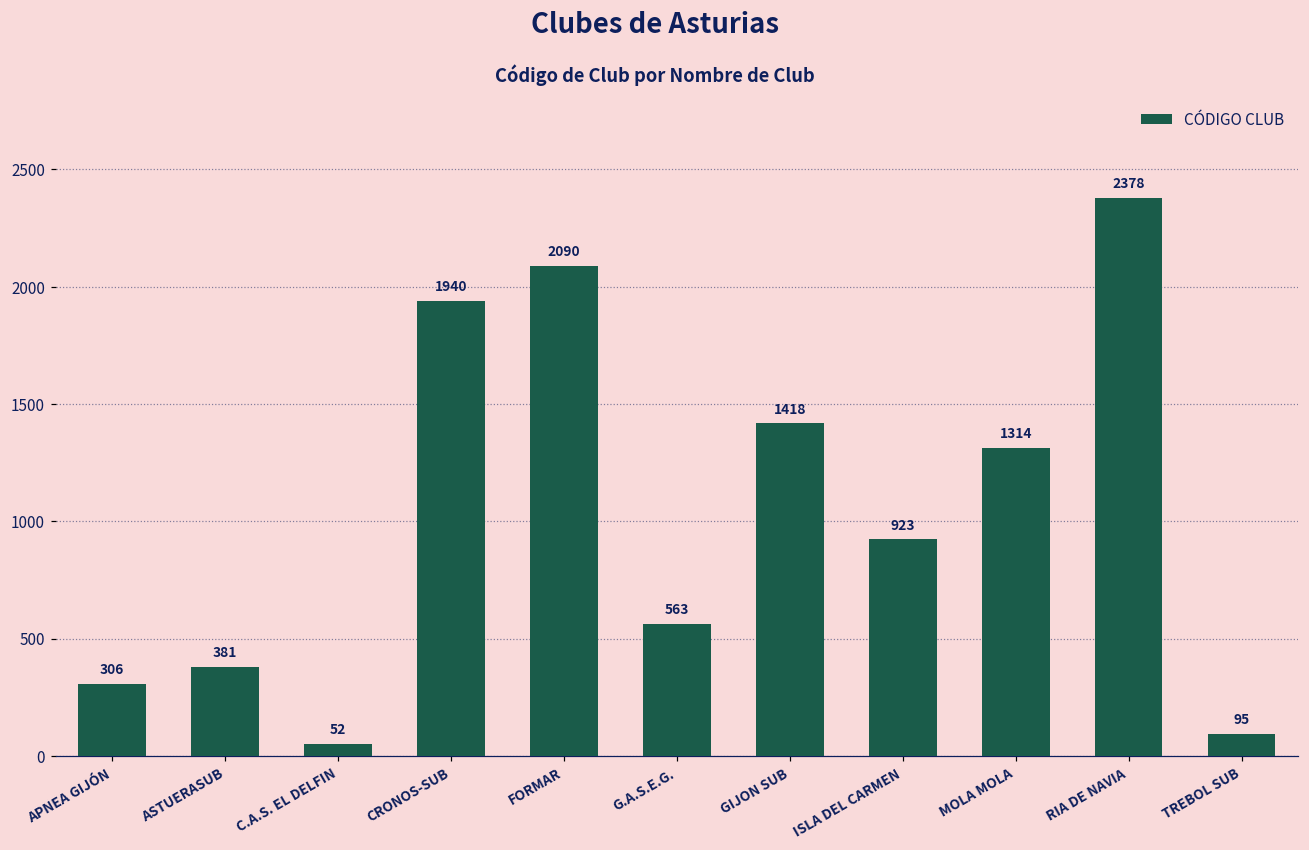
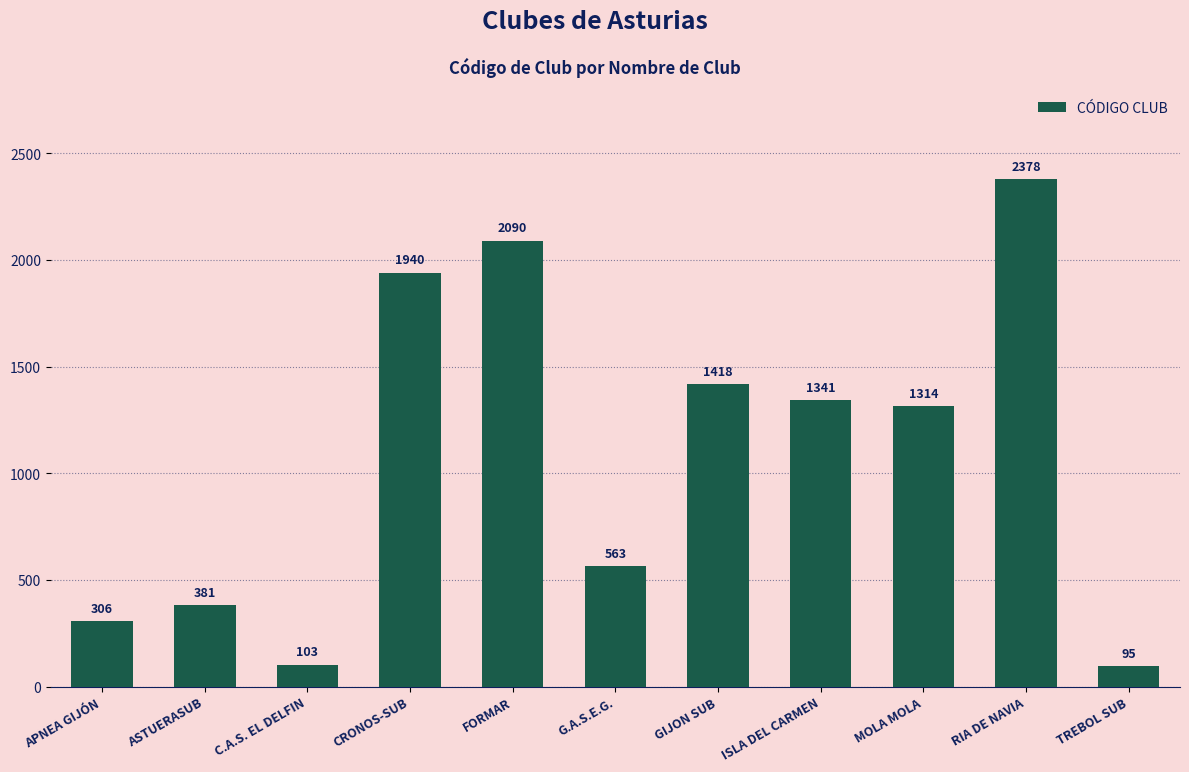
C.A.S. EL DELFIN: 52 -> 103
ISLA DEL CARMEN: 923 -> 1341
